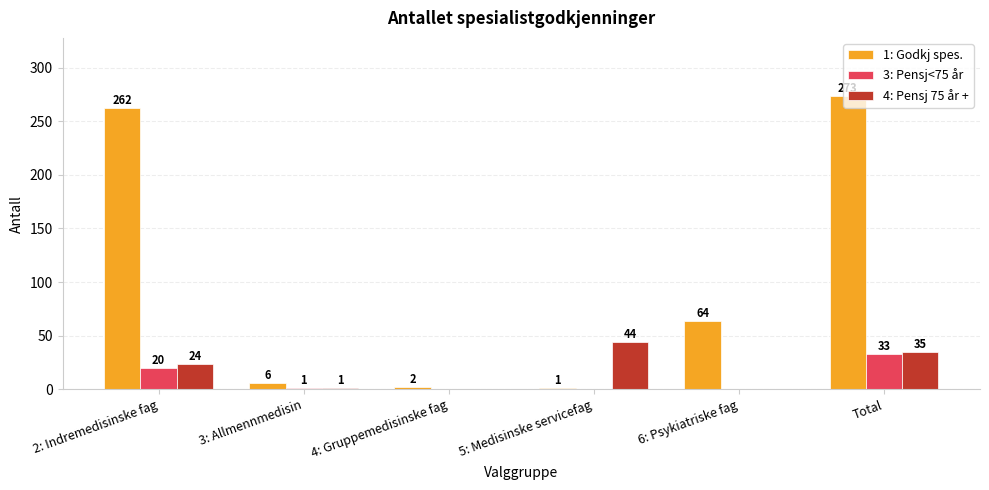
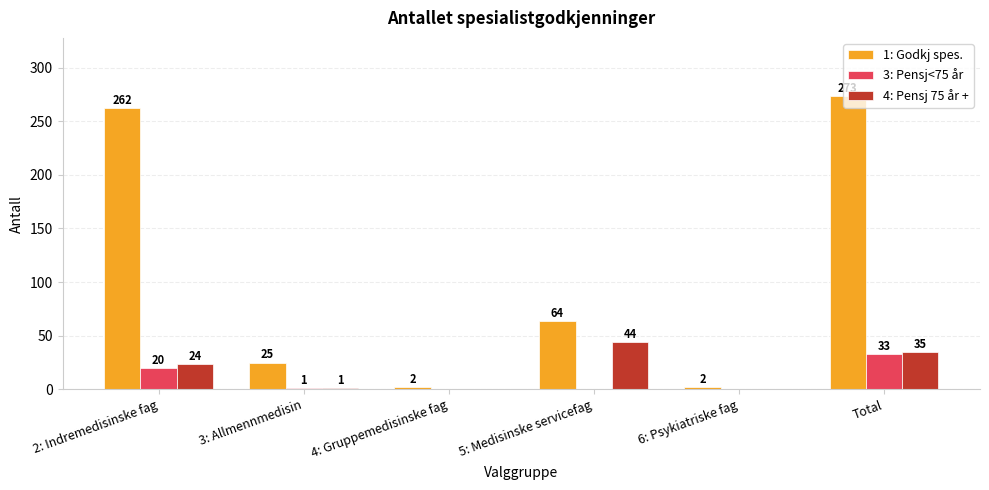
1: Godkj spes., 3: Allmennmedisin: 6 -> 25
1: Godkj spes., 5: Medisinske servicefag: 1 -> 64
1: Godkj spes., 6: Psykiatriske fag: 64 -> 2
